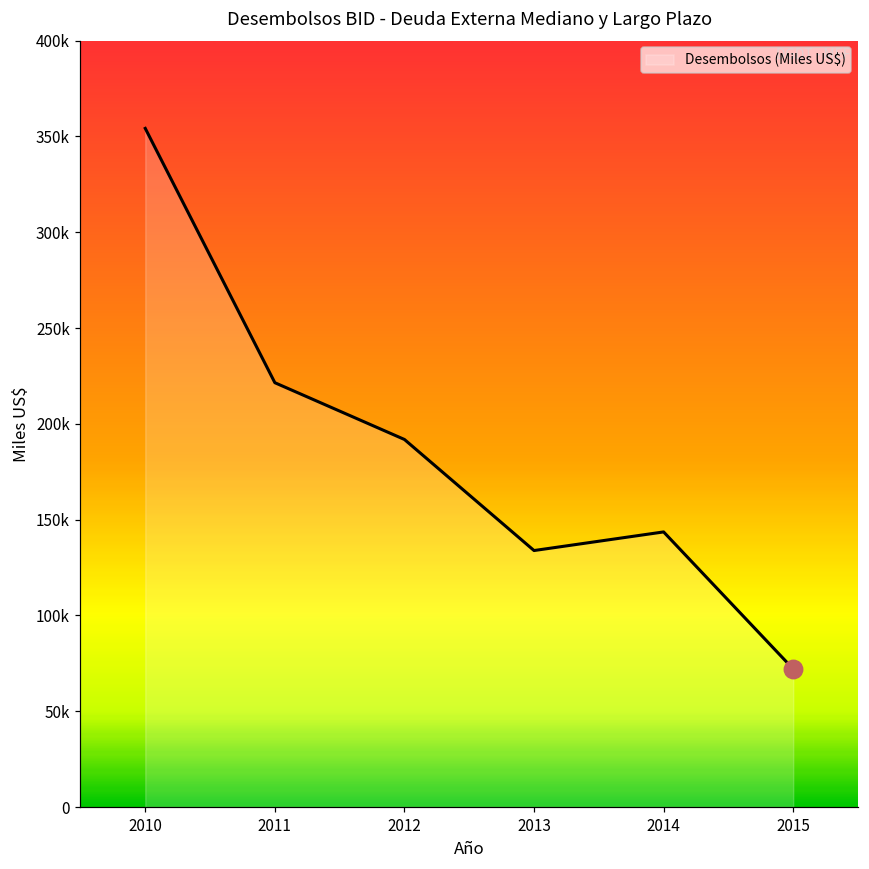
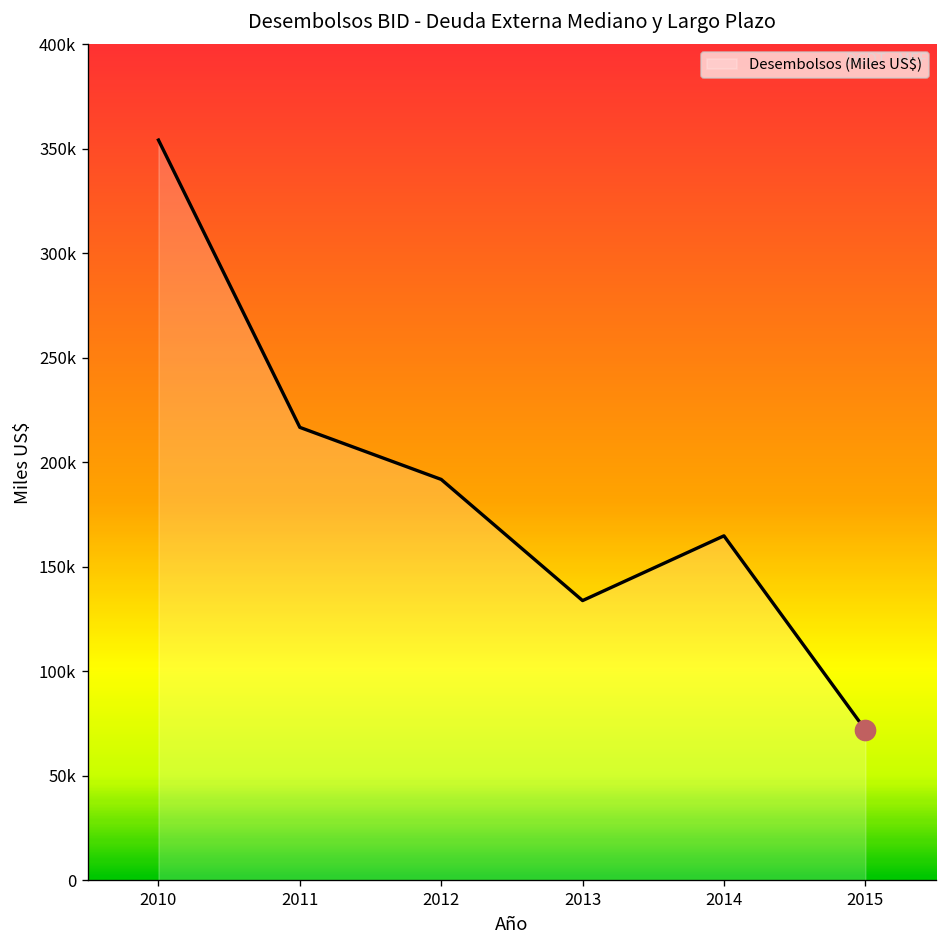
Desembolsos (Miles US$), 2011: 221000 -> 217000
Desembolsos (Miles US$), 2014: 144000 -> 165000
